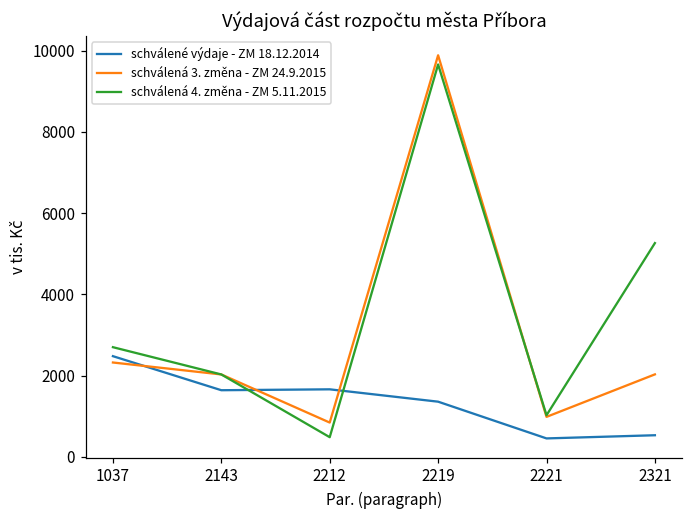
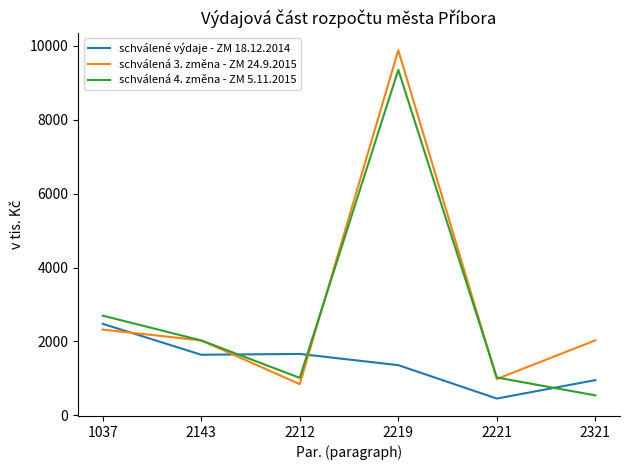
schválená 4. změna - ZM 5.11.2015, 2212: 500 -> 1000
schválená 4. změna - ZM 5.11.2015, 2219: 9700 -> 9400
schválené výdaje - ZM 18.12.2014, 2321: 500 -> 1000
schválená 4. změna - ZM 5.11.2015, 2321: 5300 -> 500
